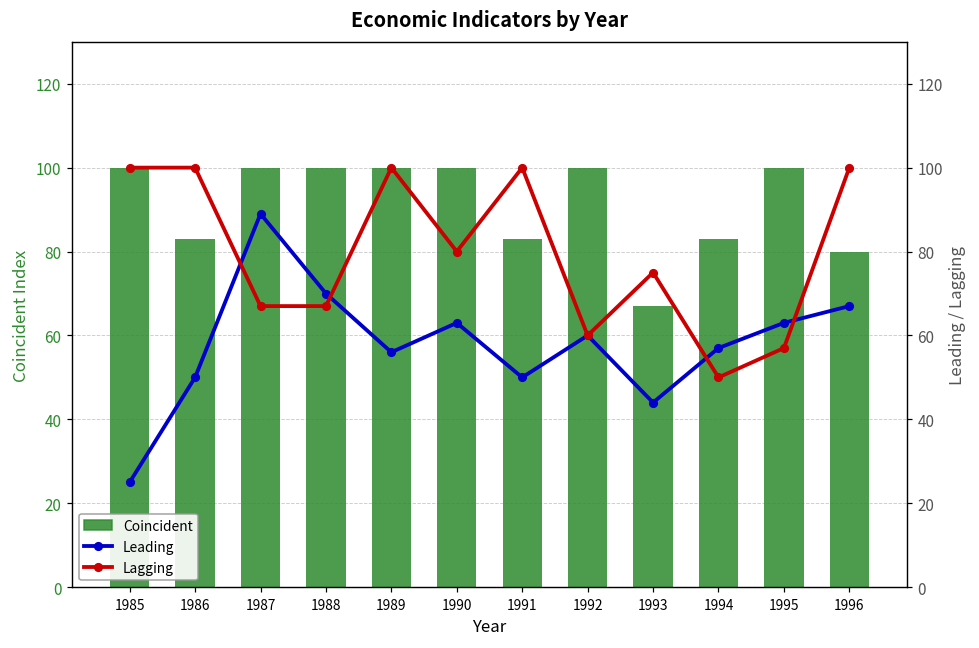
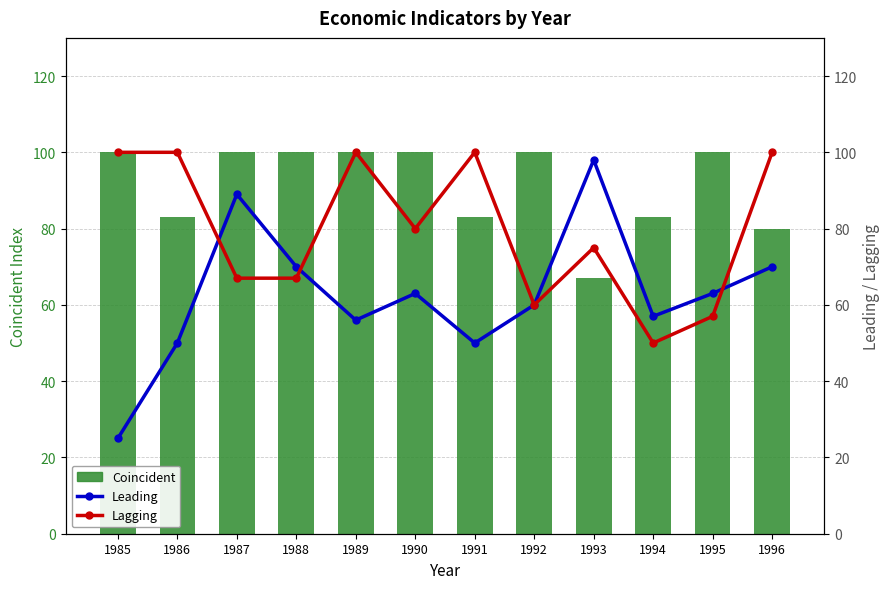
Leading, 1993: 44 -> 98
Leading, 1996: 67 -> 70
